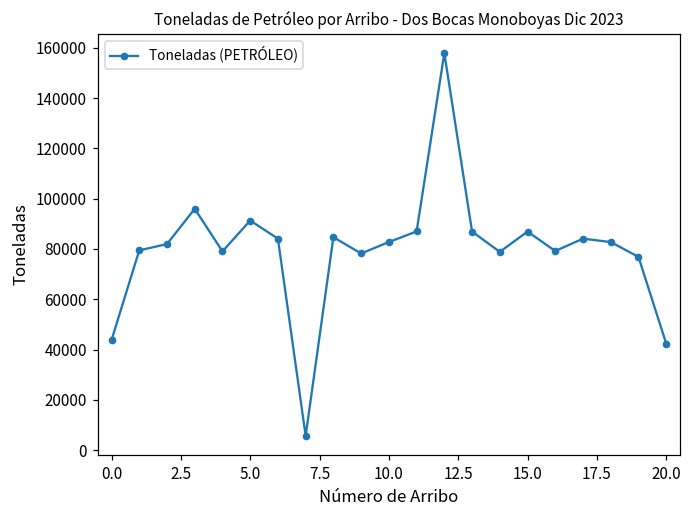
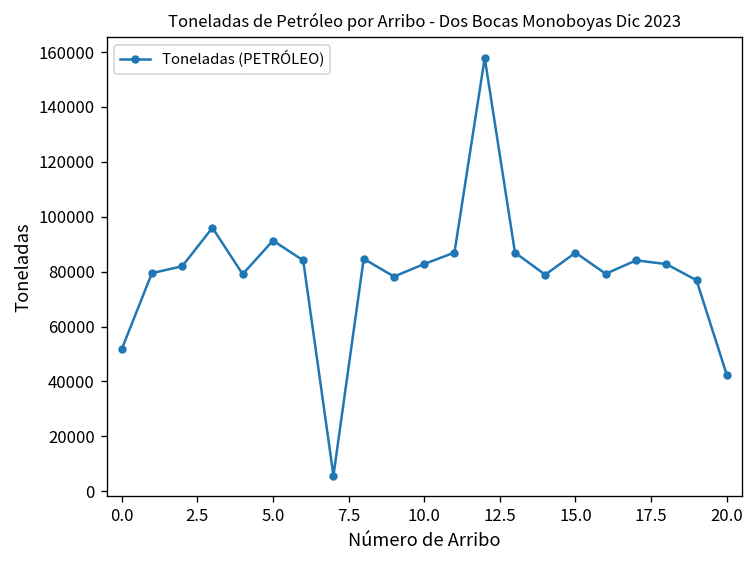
0.0: 44000 -> 52000
